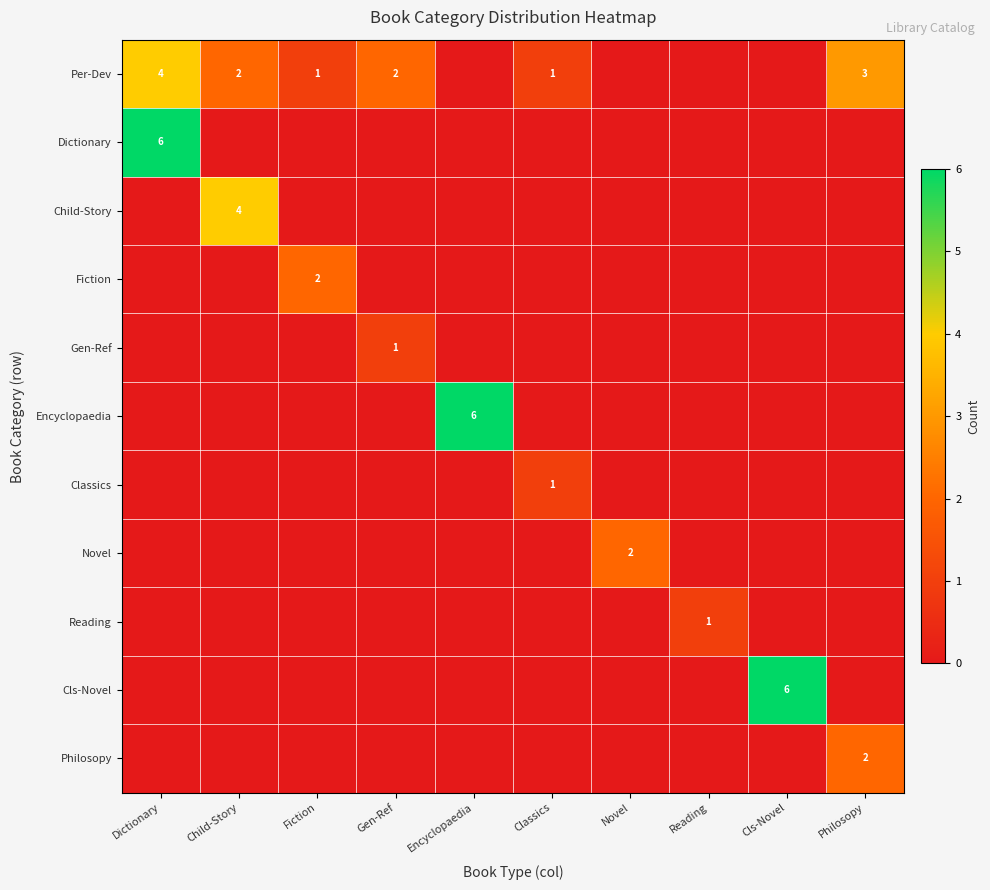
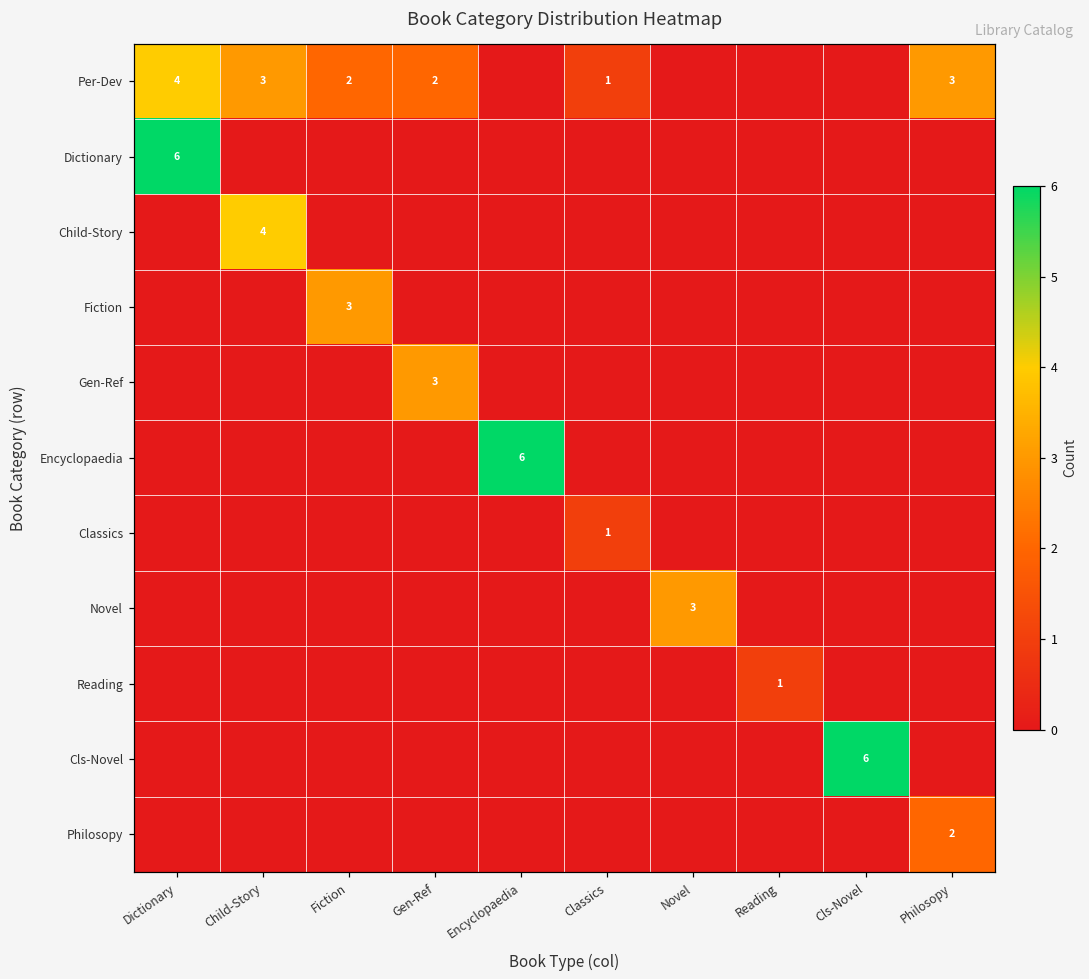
Per-Dev, Child-Story: 2 -> 3
Per-Dev, Fiction: 1 -> 2
Fiction, Fiction: 2 -> 3
Gen-Ref, Gen-Ref: 1 -> 3
Novel, Novel: 2 -> 3
